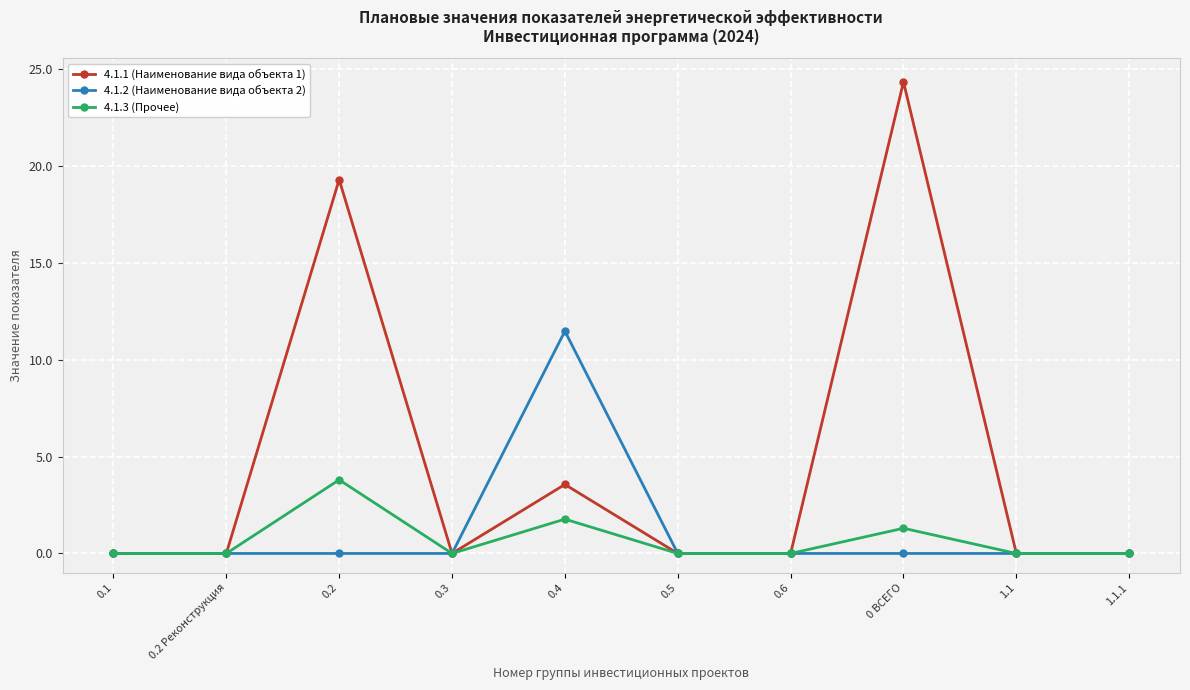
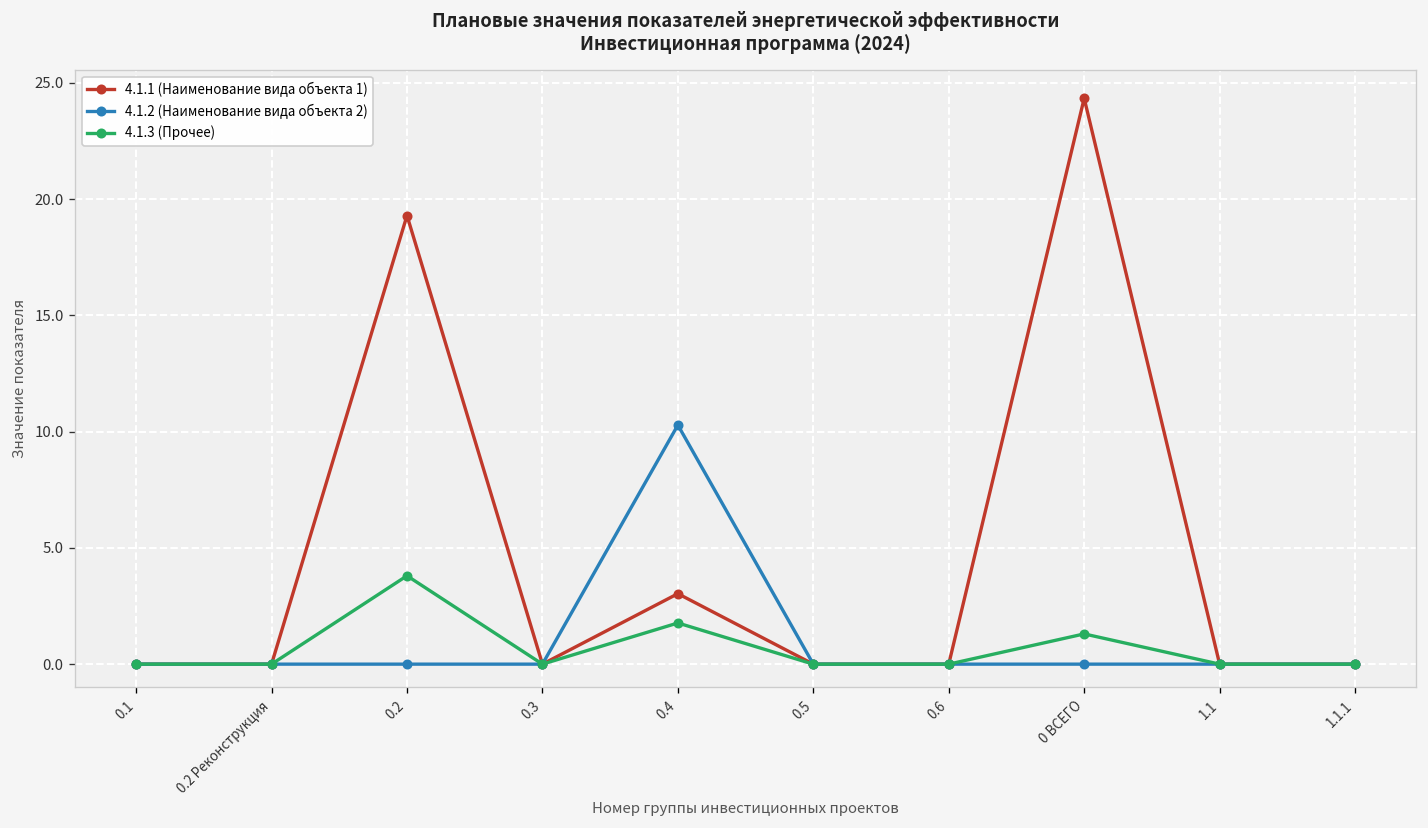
4.1.1 (Наименование вида объекта 1), 0.4: 3.6 -> 3.0
4.1.2 (Наименование вида объекта 2), 0.4: 11.5 -> 10.3
